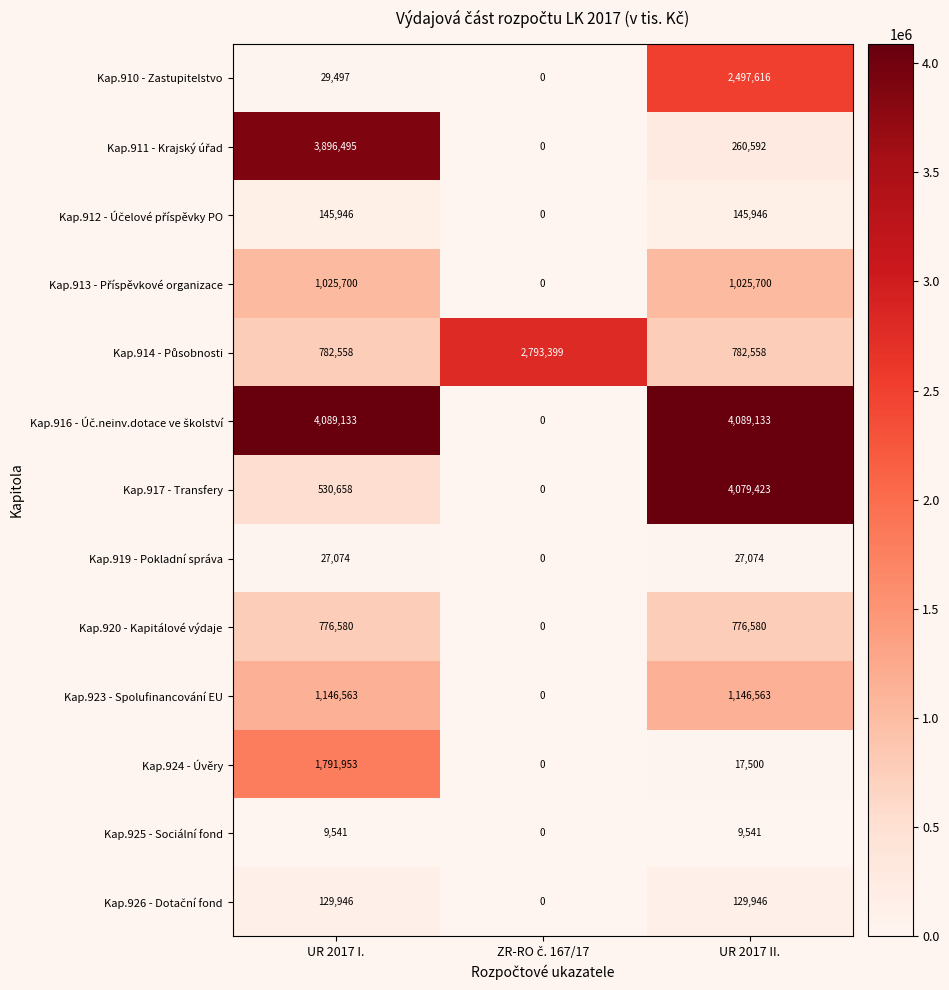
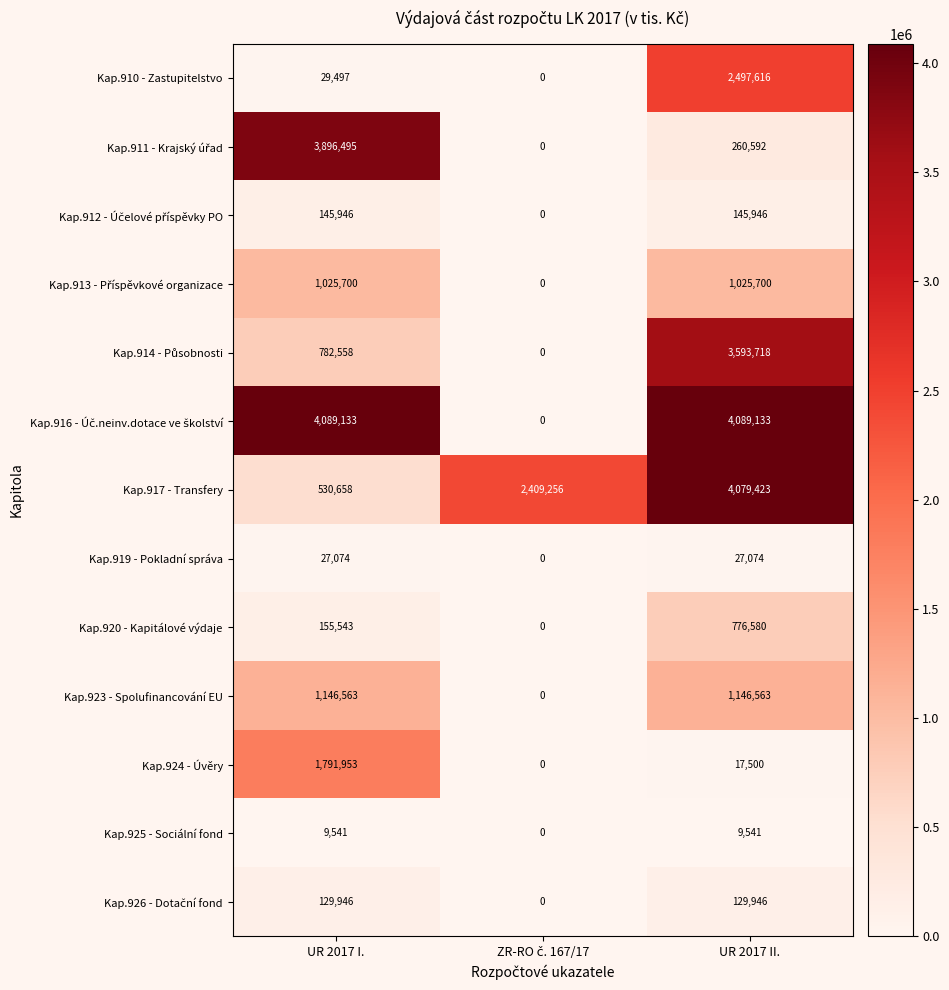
Kap.914 - Působnosti, ZR-RO č. 167/17: 2,793,399 -> 0
Kap.914 - Působnosti, UR 2017 II.: 782,558 -> 3,593,718
Kap.917 - Transfery, ZR-RO č. 167/17: 0 -> 2,409,256
Kap.920 - Kapitálové výdaje, UR 2017 I.: 776,580 -> 155,543
